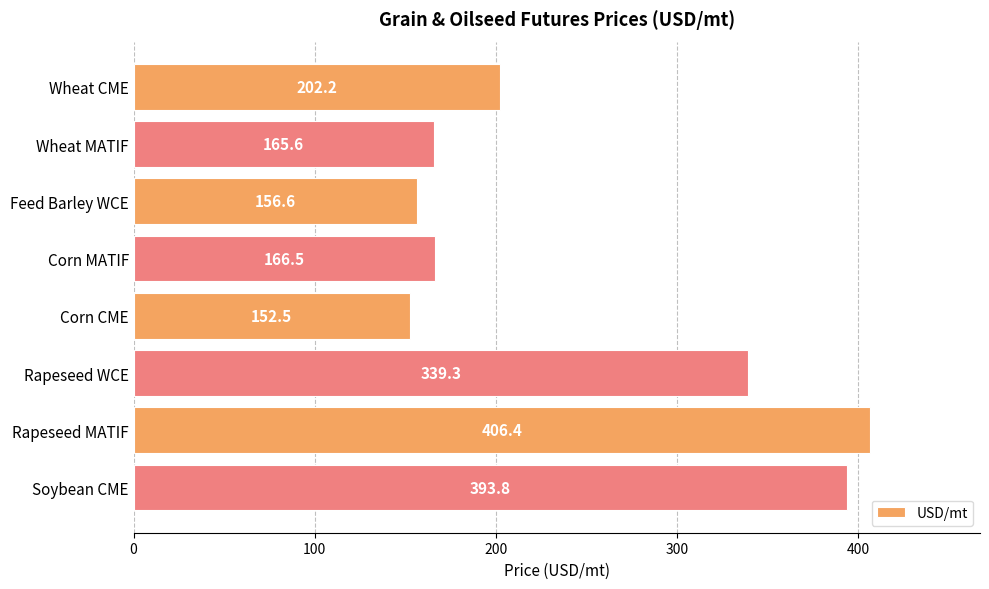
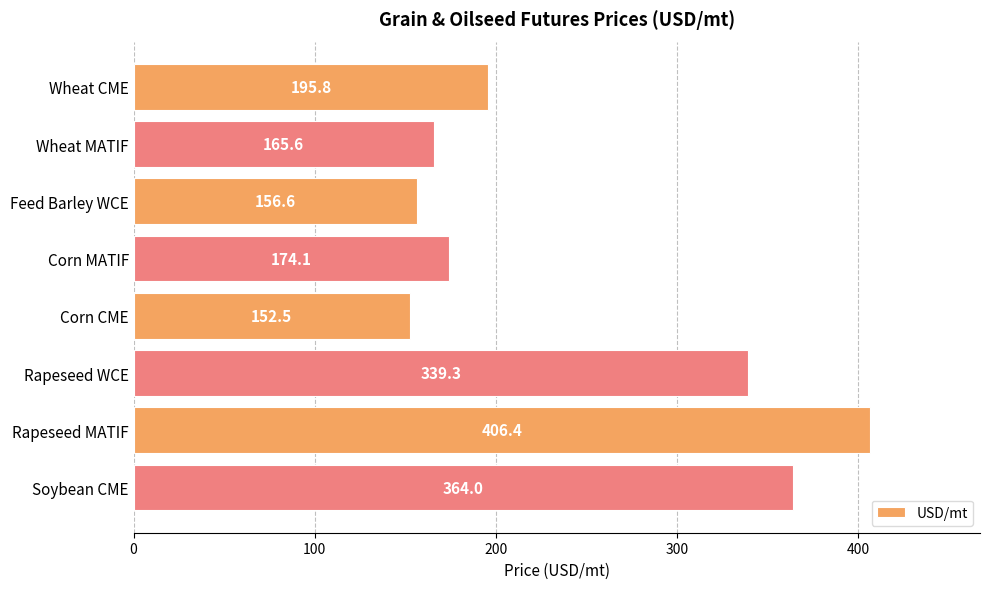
Wheat CME: 202.2 -> 195.8
Corn MATIF: 166.5 -> 174.1
Soybean CME: 393.8 -> 364.0
